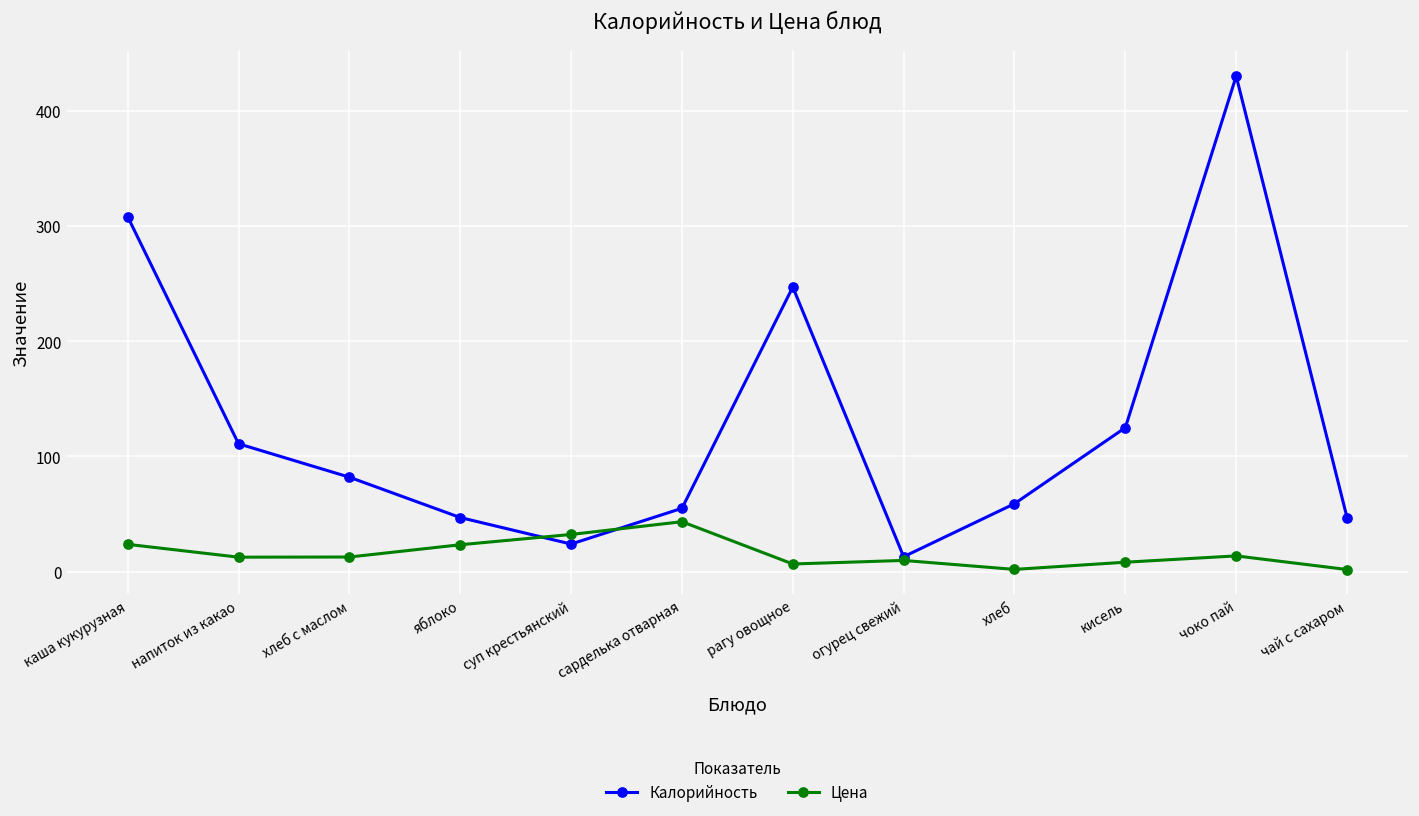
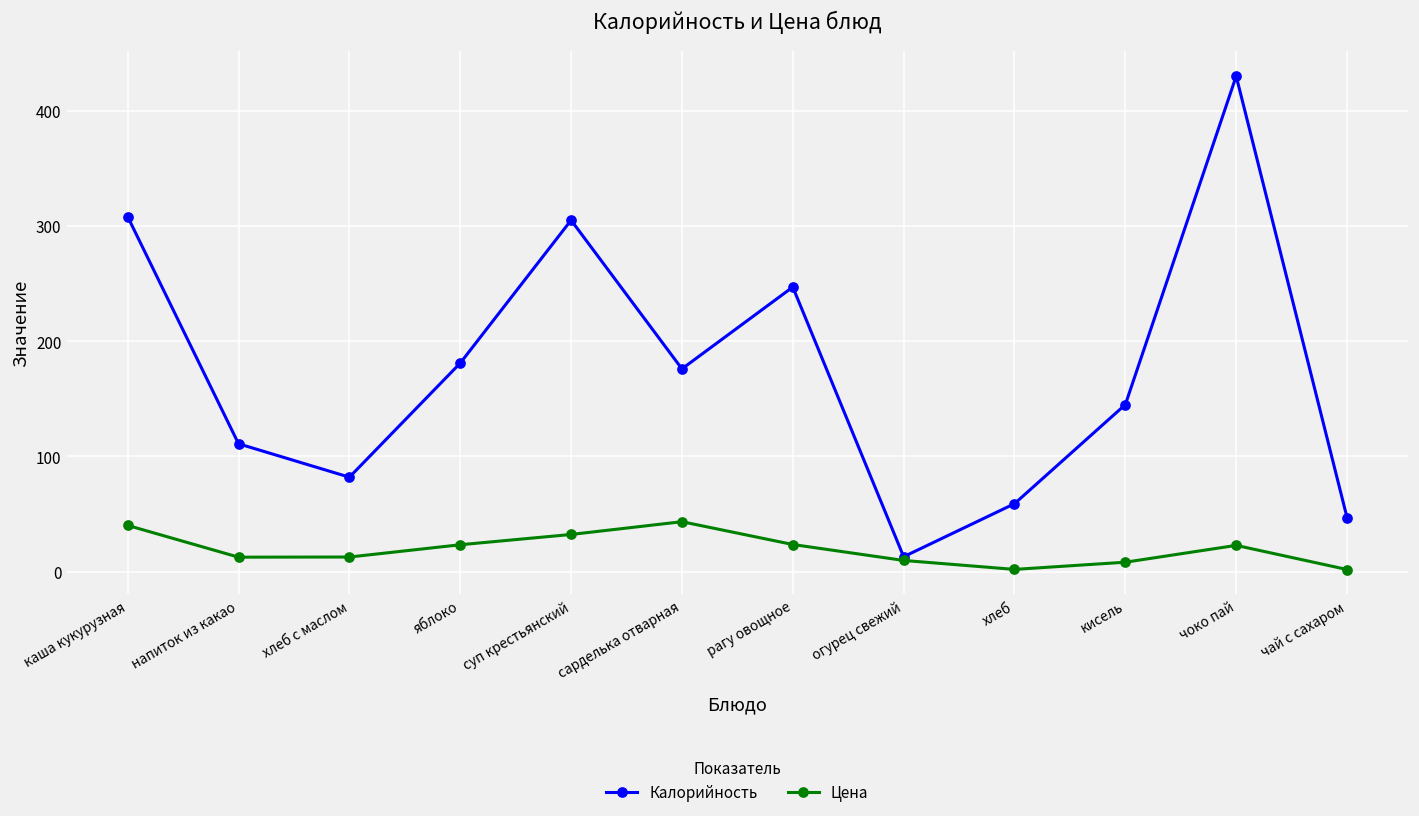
Цена, каша кукурузная: 24 -> 40
Калорийность, яблоко: 47 -> 181
Калорийность, суп крестьянский: 24 -> 305
Калорийность, сарделька отварная: 55 -> 176
Цена, рагу овощное: 7 -> 24
Калорийность, кисель: 125 -> 145
Цена, чоко пай: 14 -> 23
